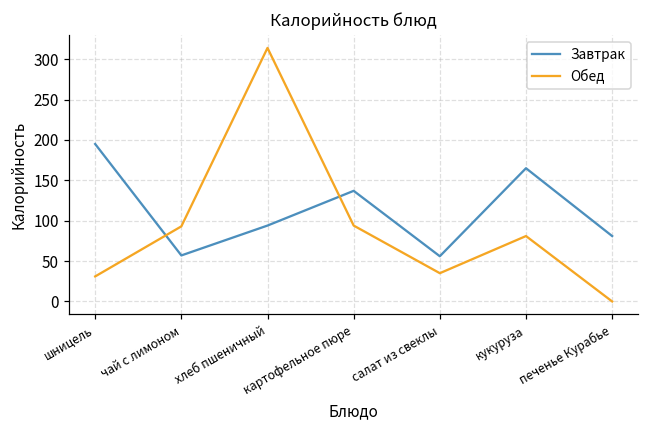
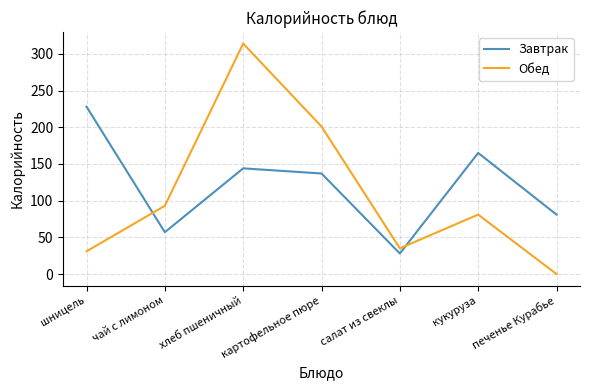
Завтрак, шницель: 200 -> 230
Завтрак, хлеб пшеничный: 90 -> 140
Обед, картофельное пюре: 90 -> 200
Завтрак, салат из свеклы: 60 -> 30
